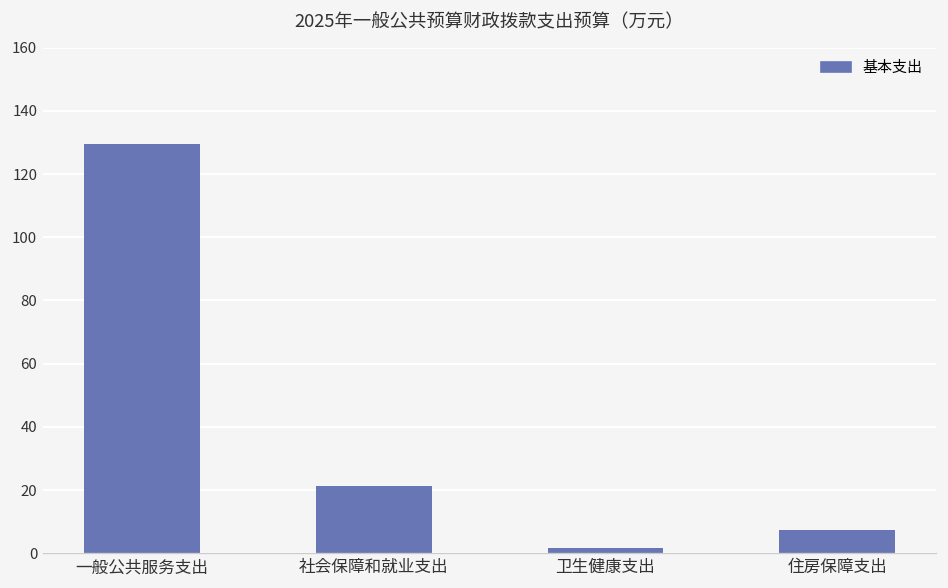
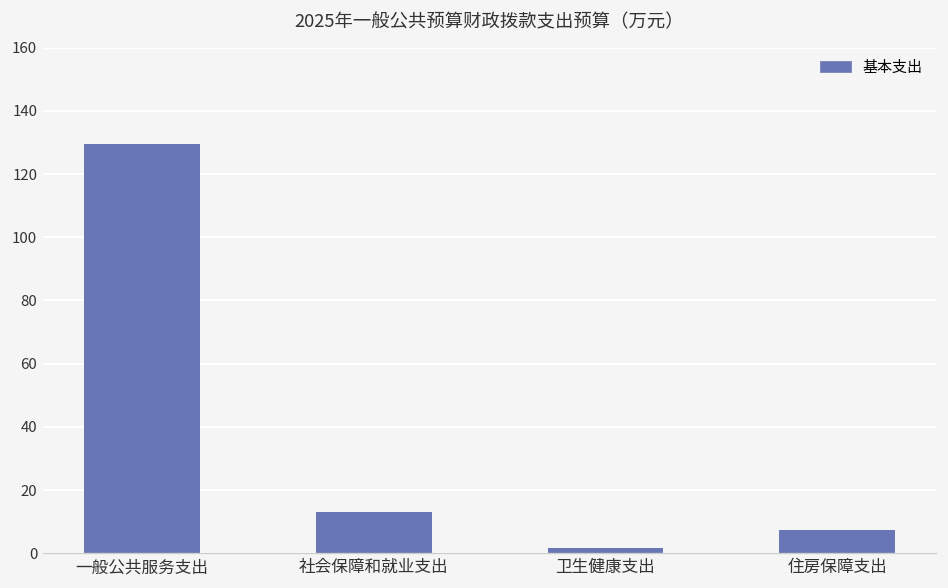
社会保障和就业支出: 21 -> 13
